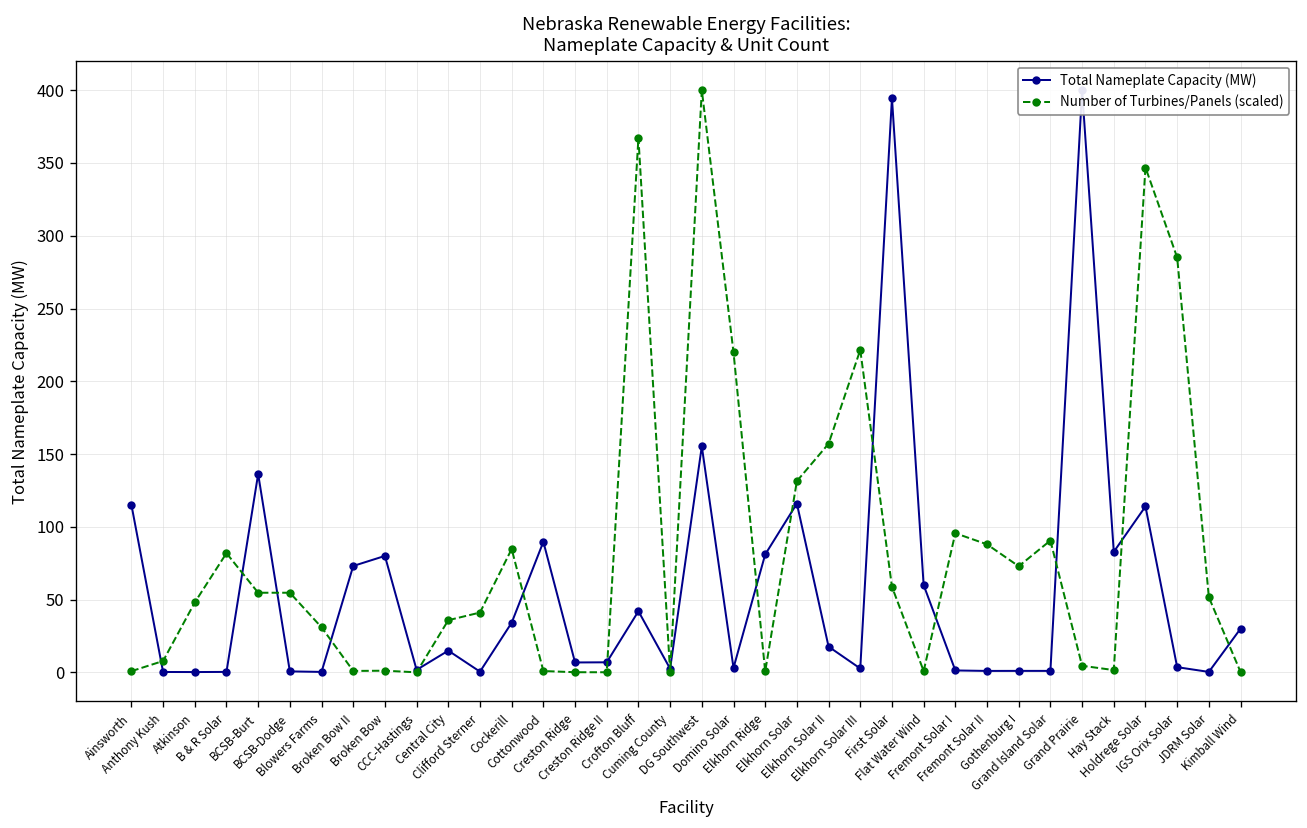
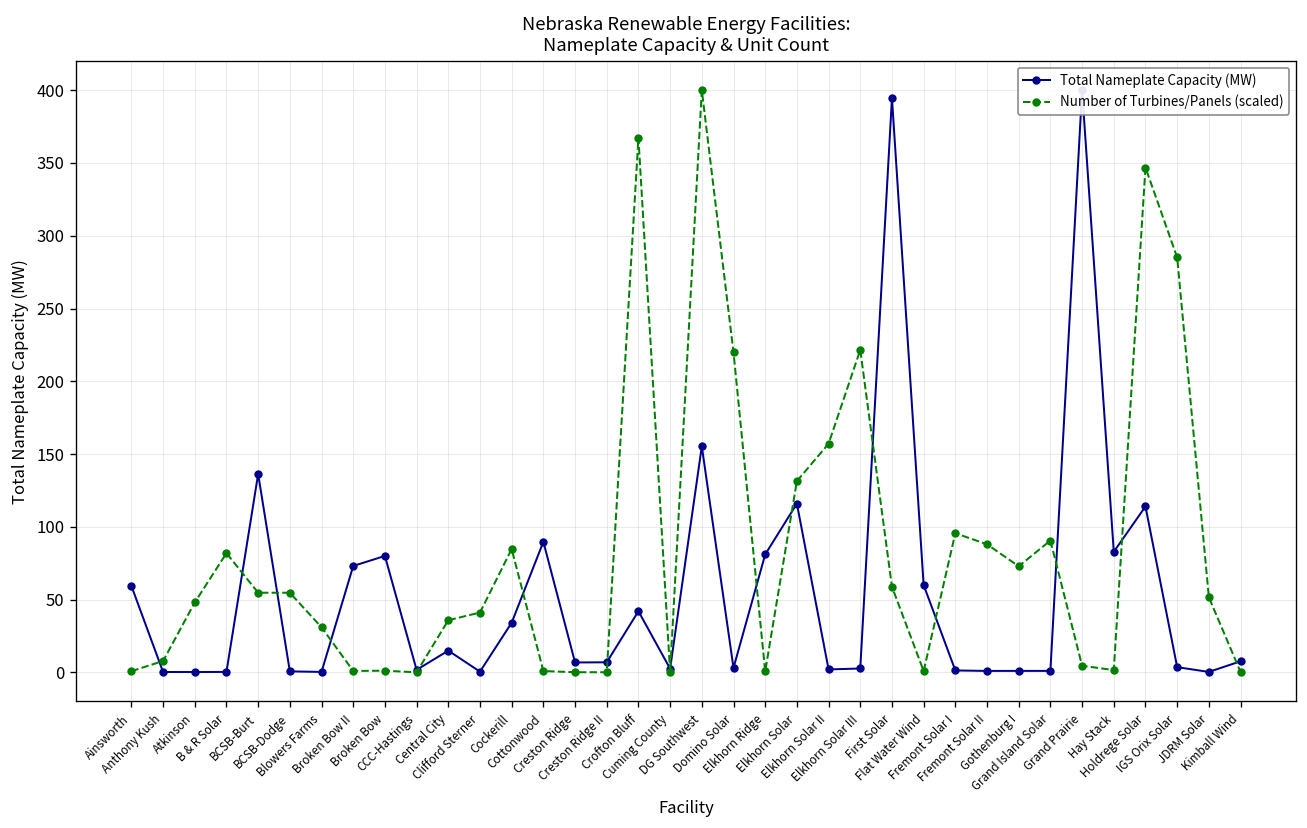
Total Nameplate Capacity (MW), Ainsworth: 115 -> 59
Total Nameplate Capacity (MW), Elkhorn Solar II: 18 -> 2
Total Nameplate Capacity (MW), Kimball Wind: 30 -> 8
